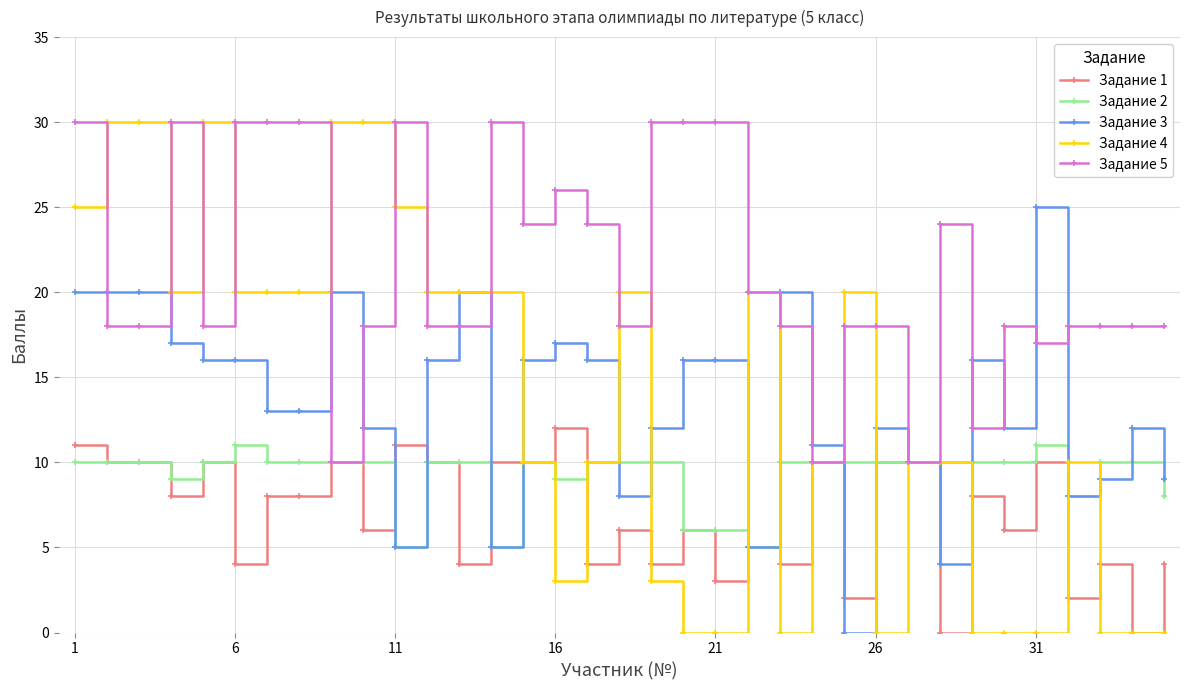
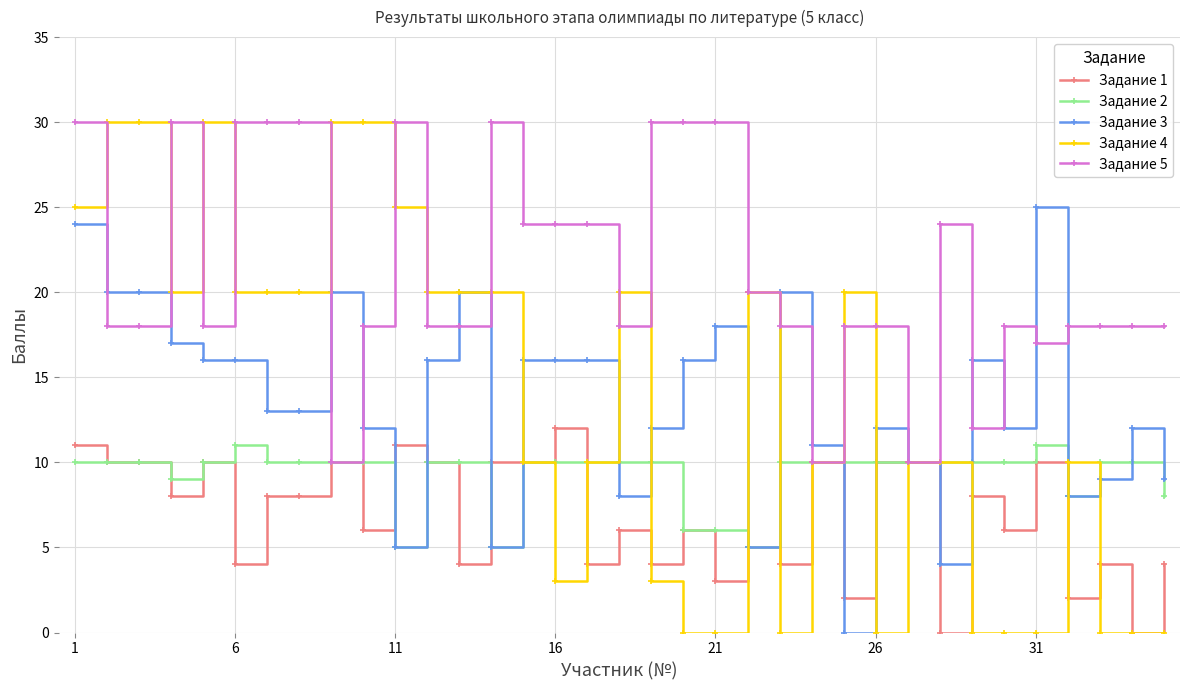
Задание 3, 1: 20 -> 24
Задание 2, 16: 9 -> 10
Задание 3, 16: 17 -> 16
Задание 5, 16: 26 -> 24
Задание 3, 21: 16 -> 18
